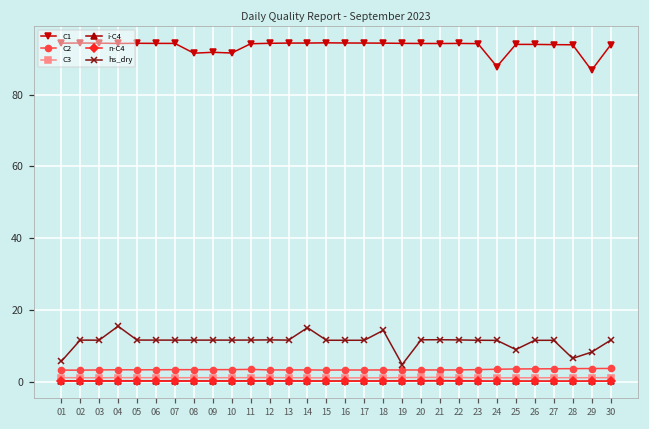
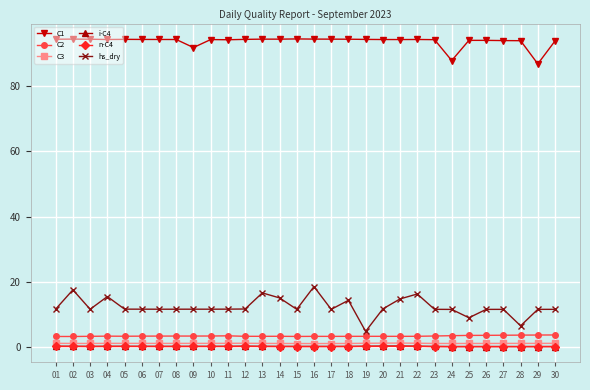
hs_dry, 01: 6 -> 12
hs_dry, 02: 12 -> 18
C1, 08: 92 -> 94
C1, 10: 92 -> 94
hs_dry, 13: 12 -> 17
hs_dry, 16: 12 -> 19
hs_dry, 21: 12 -> 15
hs_dry, 22: 12 -> 16
hs_dry, 29: 8 -> 12
